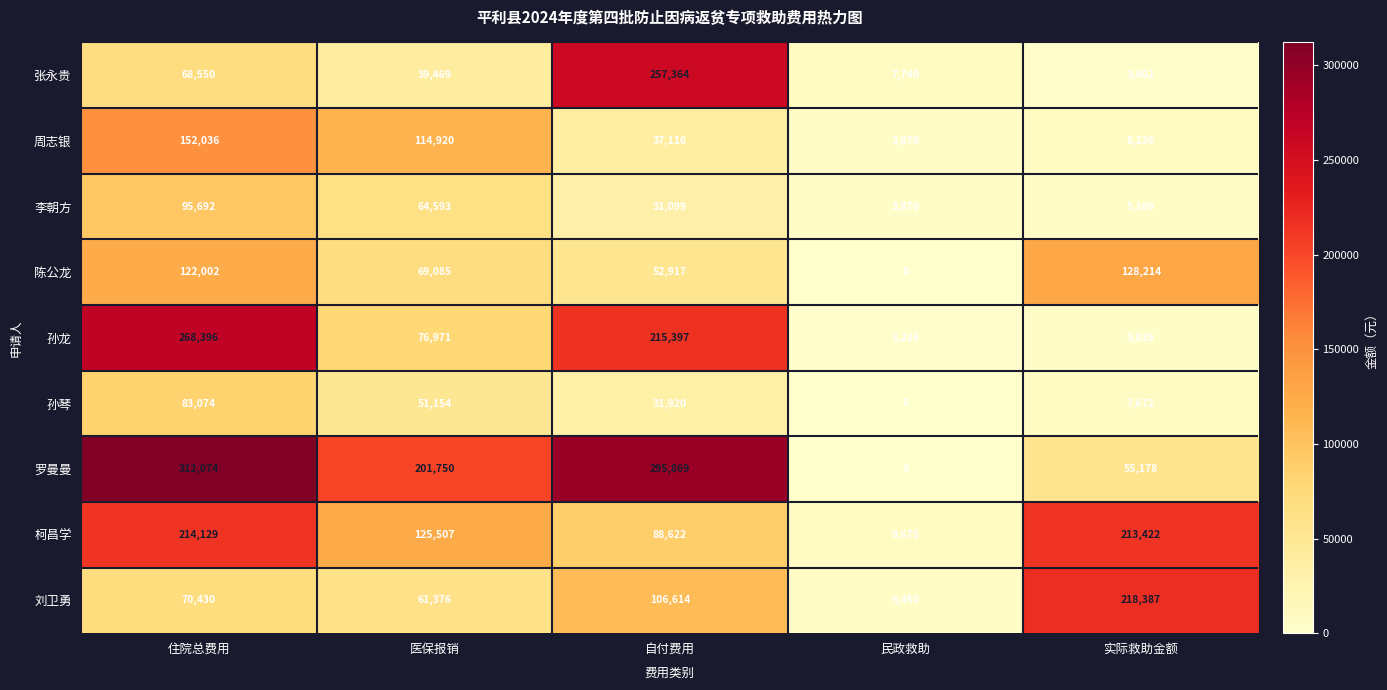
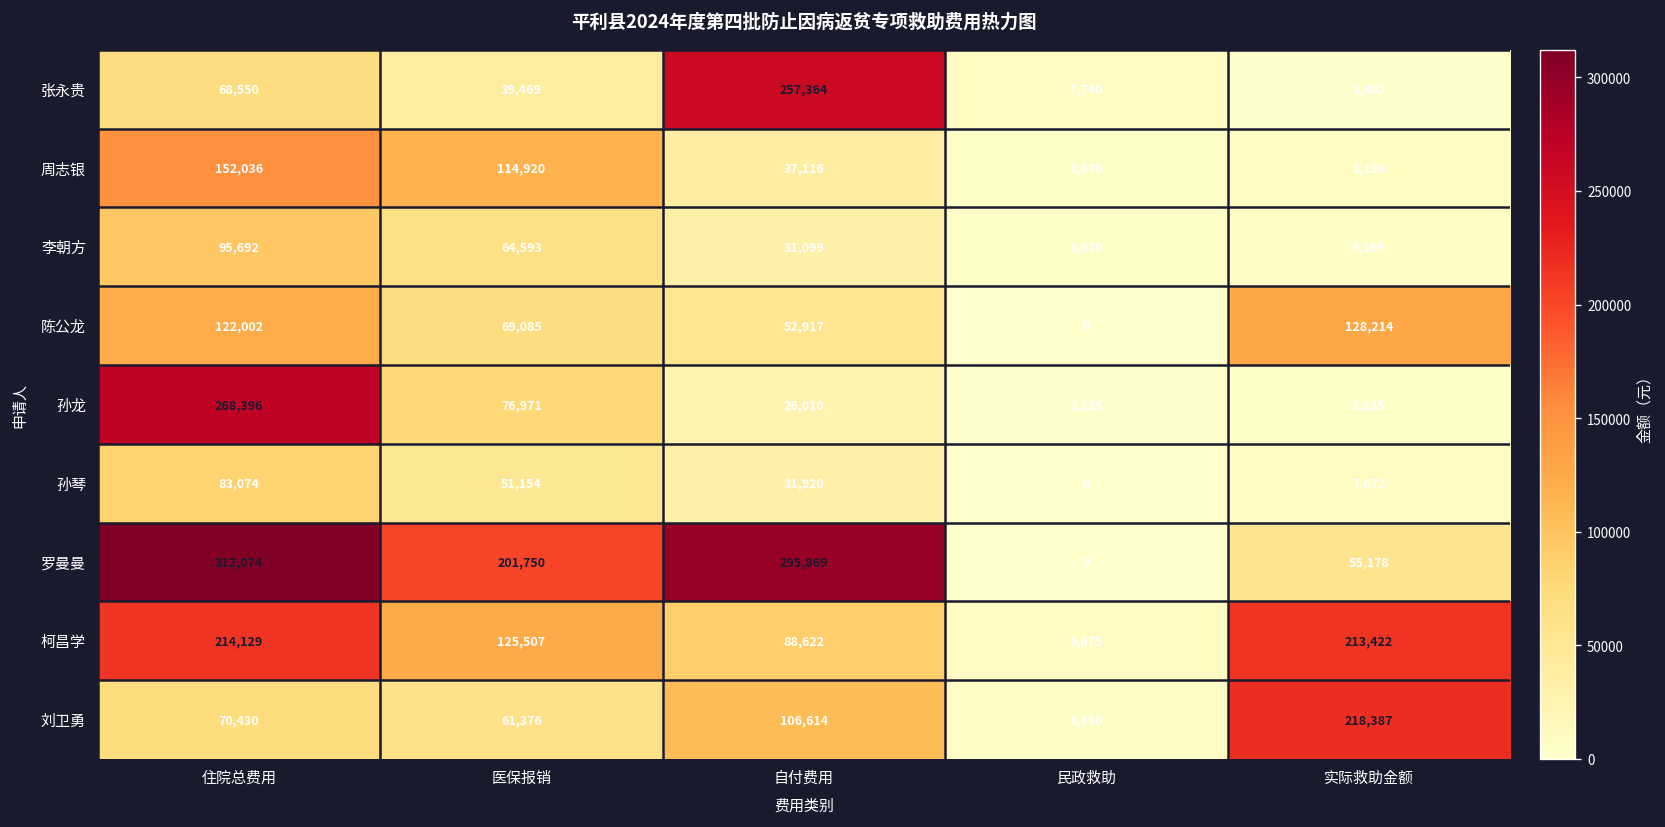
孙龙, 自付费用: 215,397 -> 26,010
